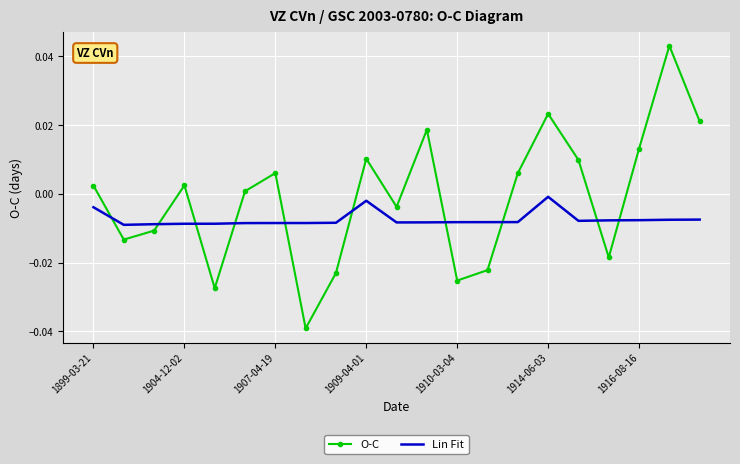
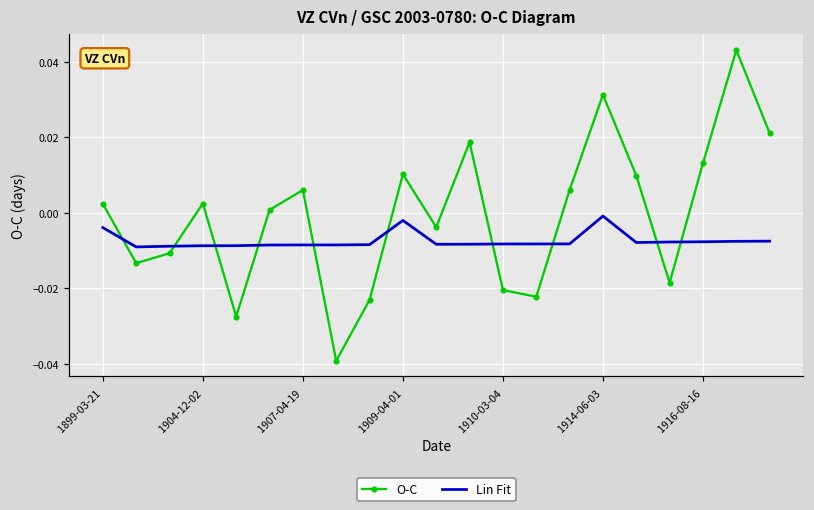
O-C, 1910-03-04: -0.025 -> -0.020
O-C, 1914-06-03: 0.023 -> 0.031
